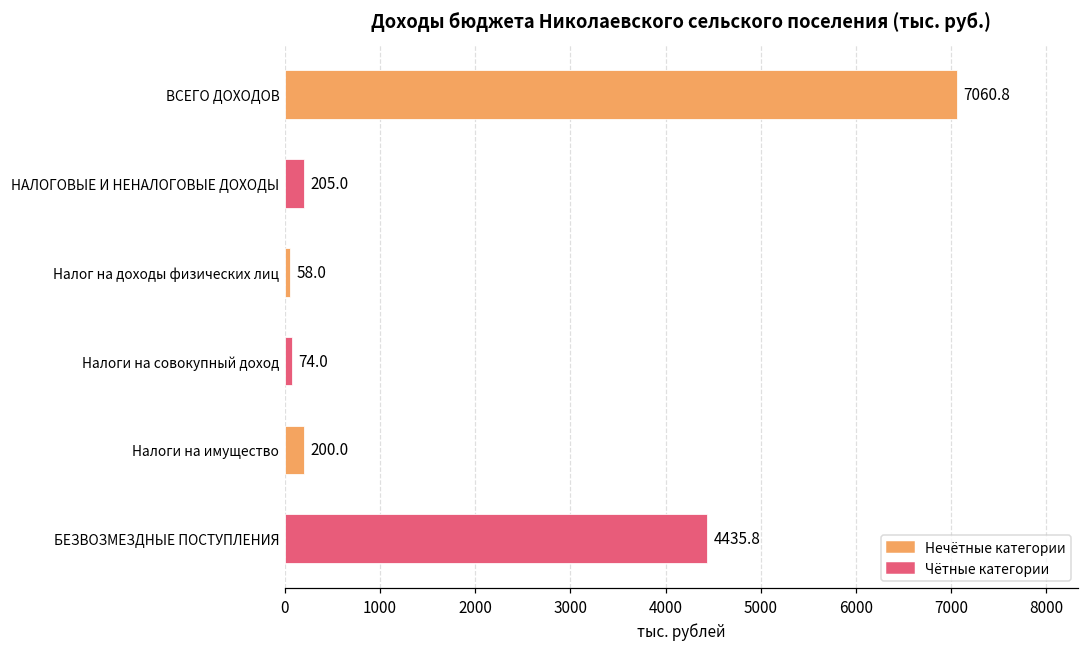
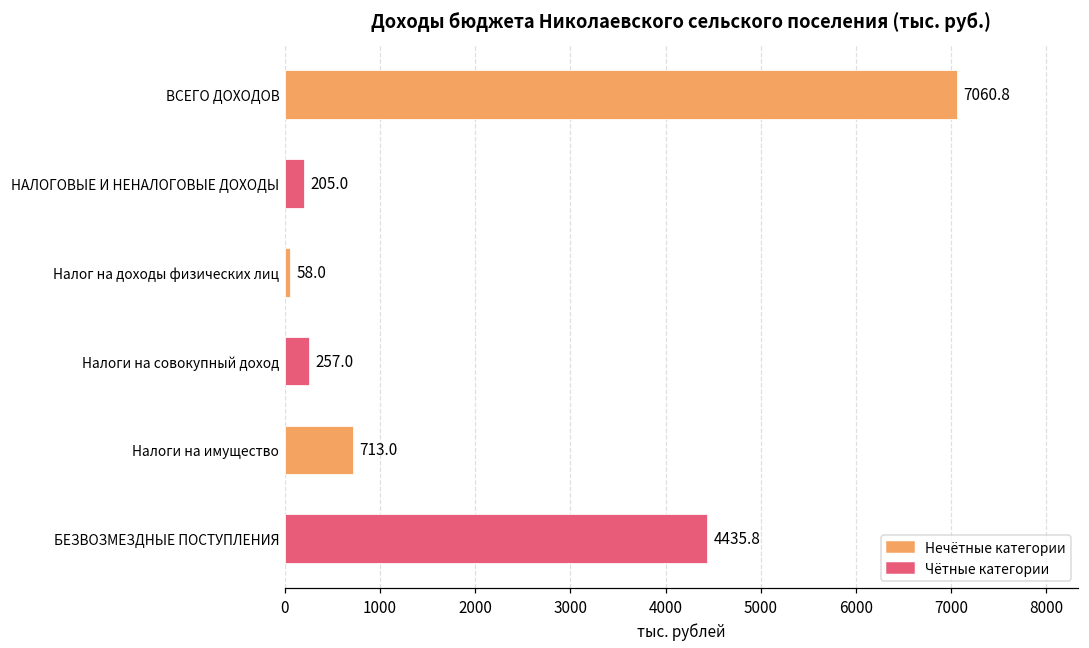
Налоги на совокупный доход: 74.0 -> 257.0
Налоги на имущество: 200.0 -> 713.0
